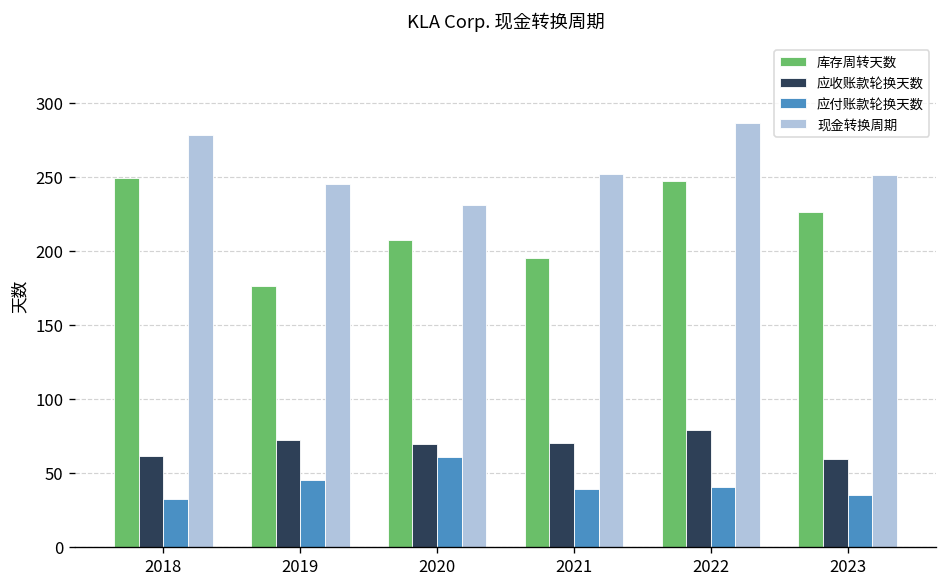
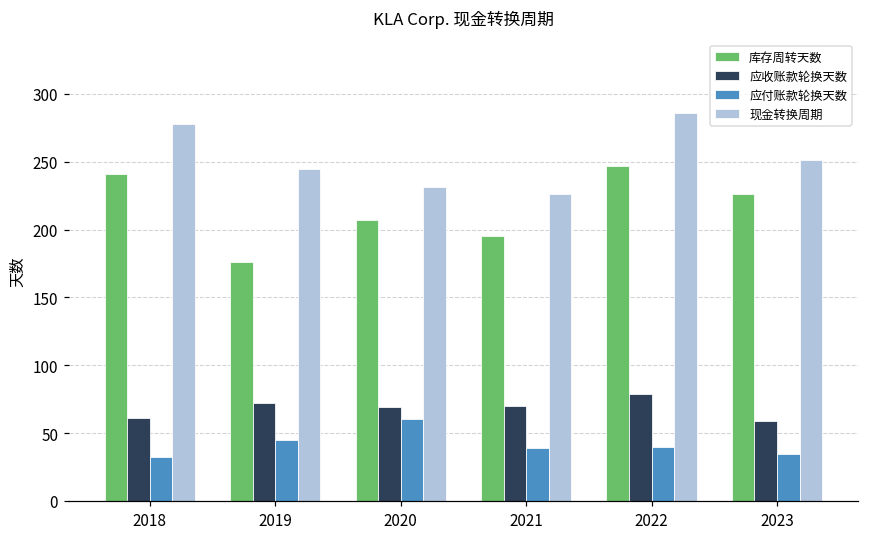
库存周转天数, 2018: 249 -> 241
现金转换周期, 2021: 252 -> 226
